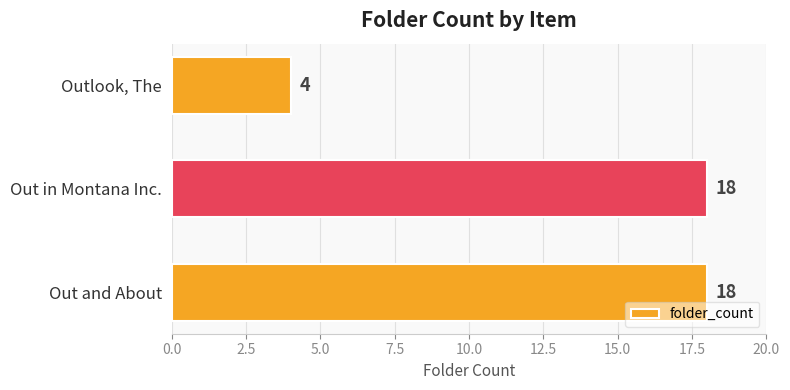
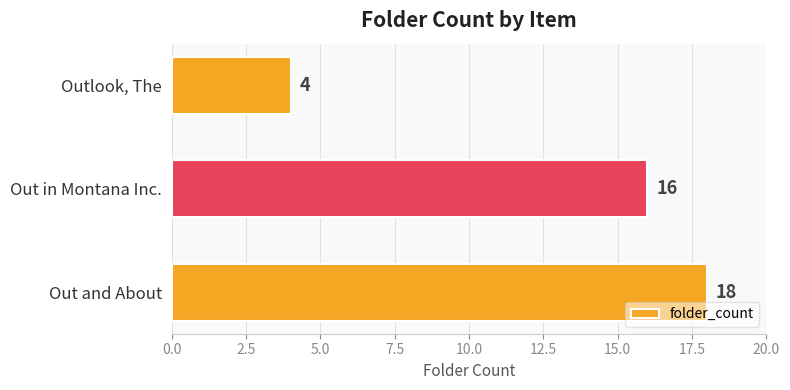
Out in Montana Inc.: 18 -> 16
